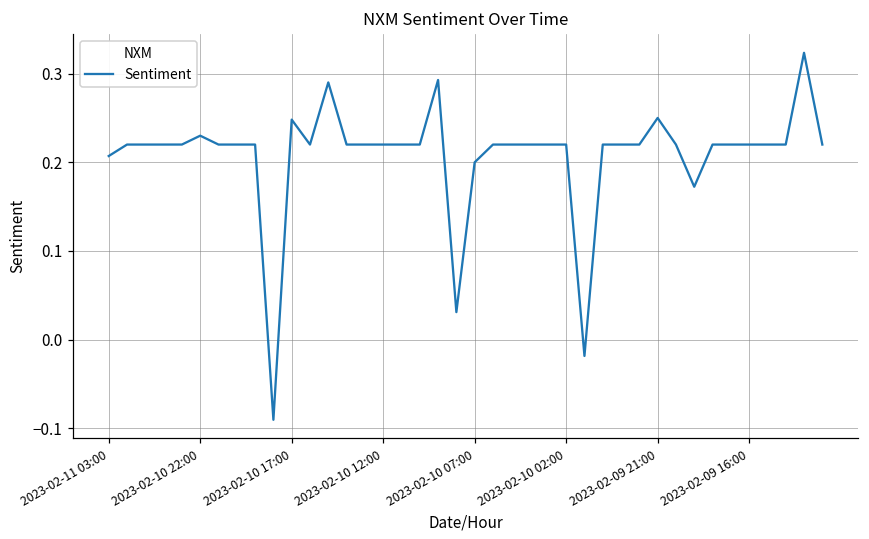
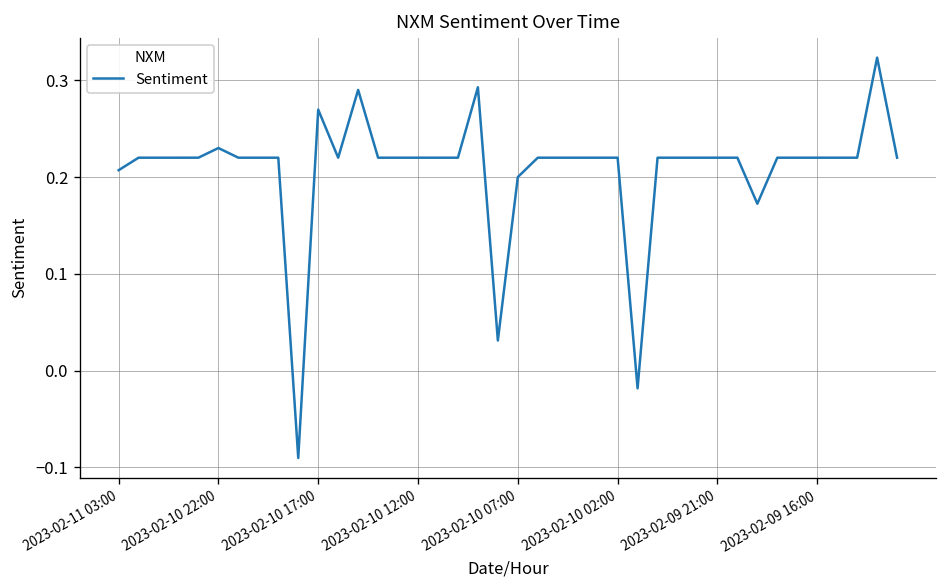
2023-02-10 17:00: 0.25 -> 0.27
2023-02-09 21:00: 0.25 -> 0.22
